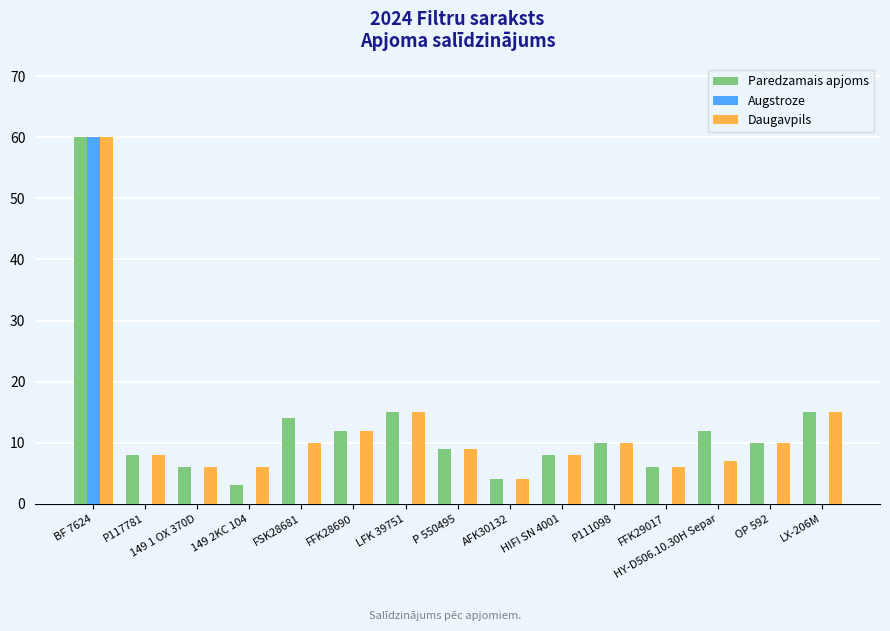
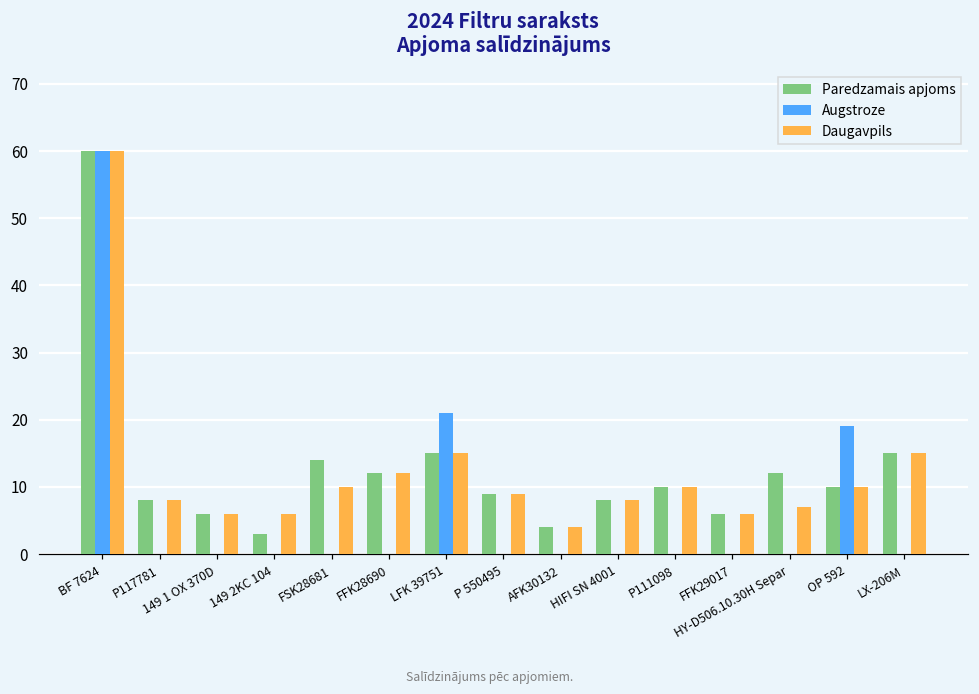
Augstroze, LFK 39751: 0 -> 21
Augstroze, OP 592: 0 -> 19
